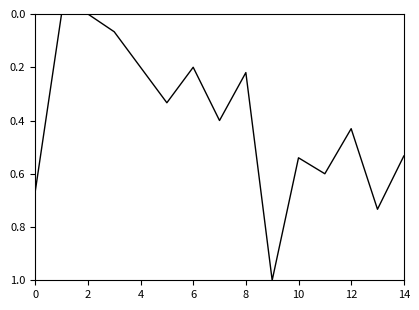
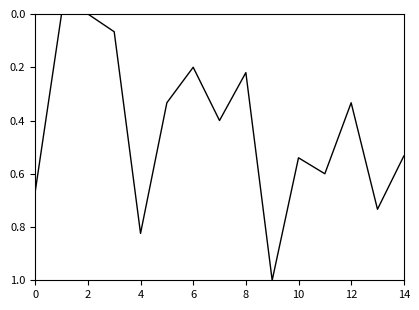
4: 0.20 -> 0.82
12: 0.43 -> 0.33
